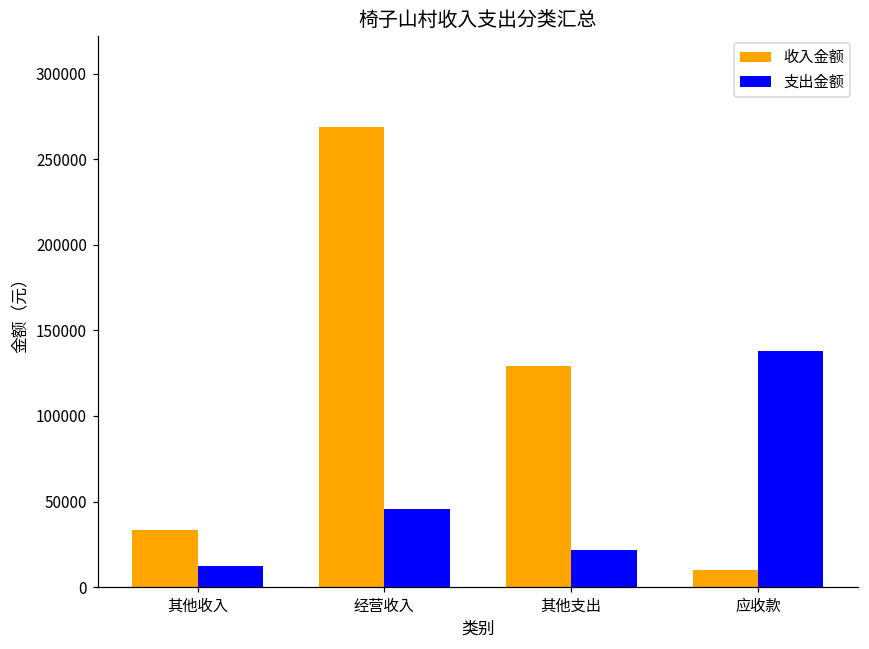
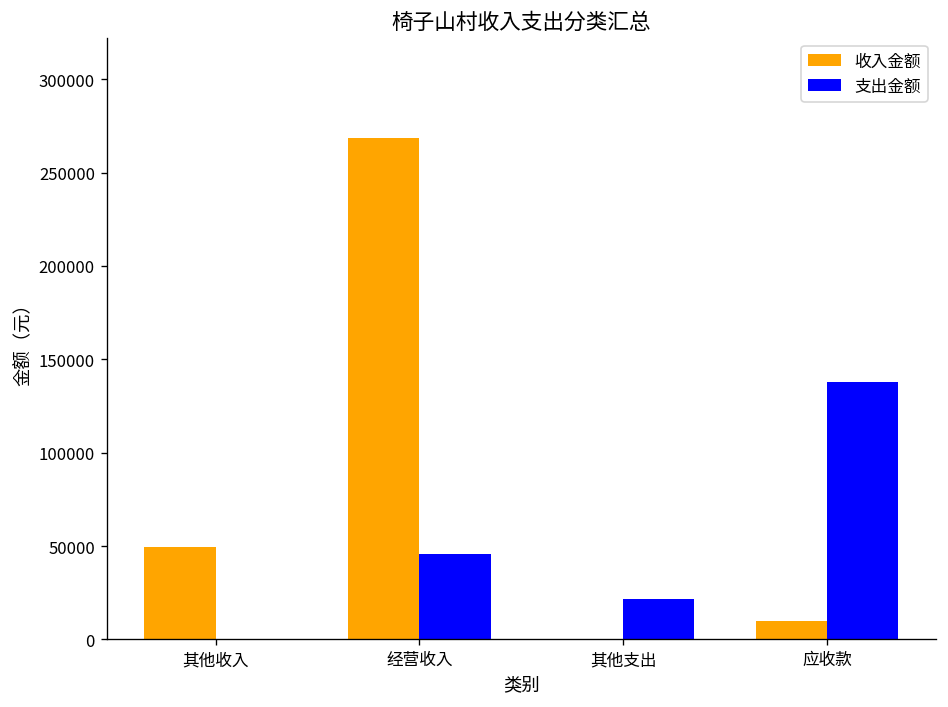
收入金额, 其他收入: 33000 -> 49000
支出金额, 其他收入: 12000 -> 0
收入金额, 其他支出: 129000 -> 0
